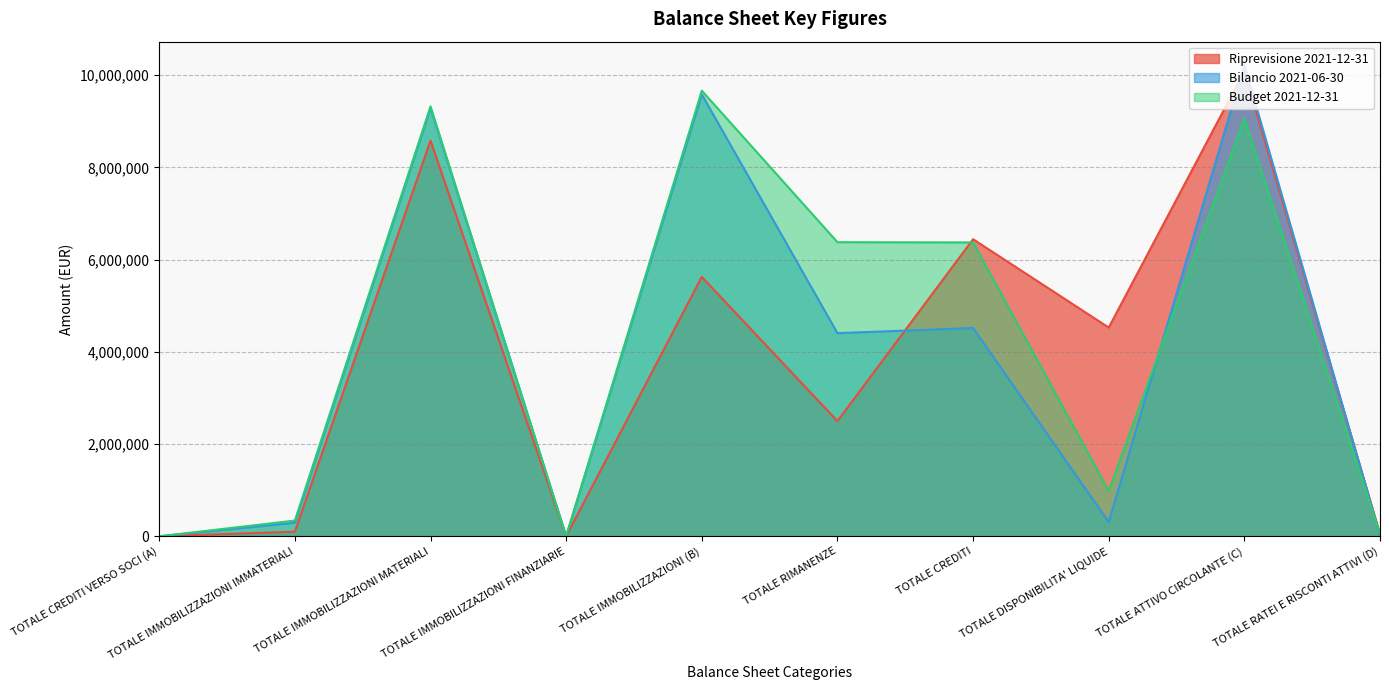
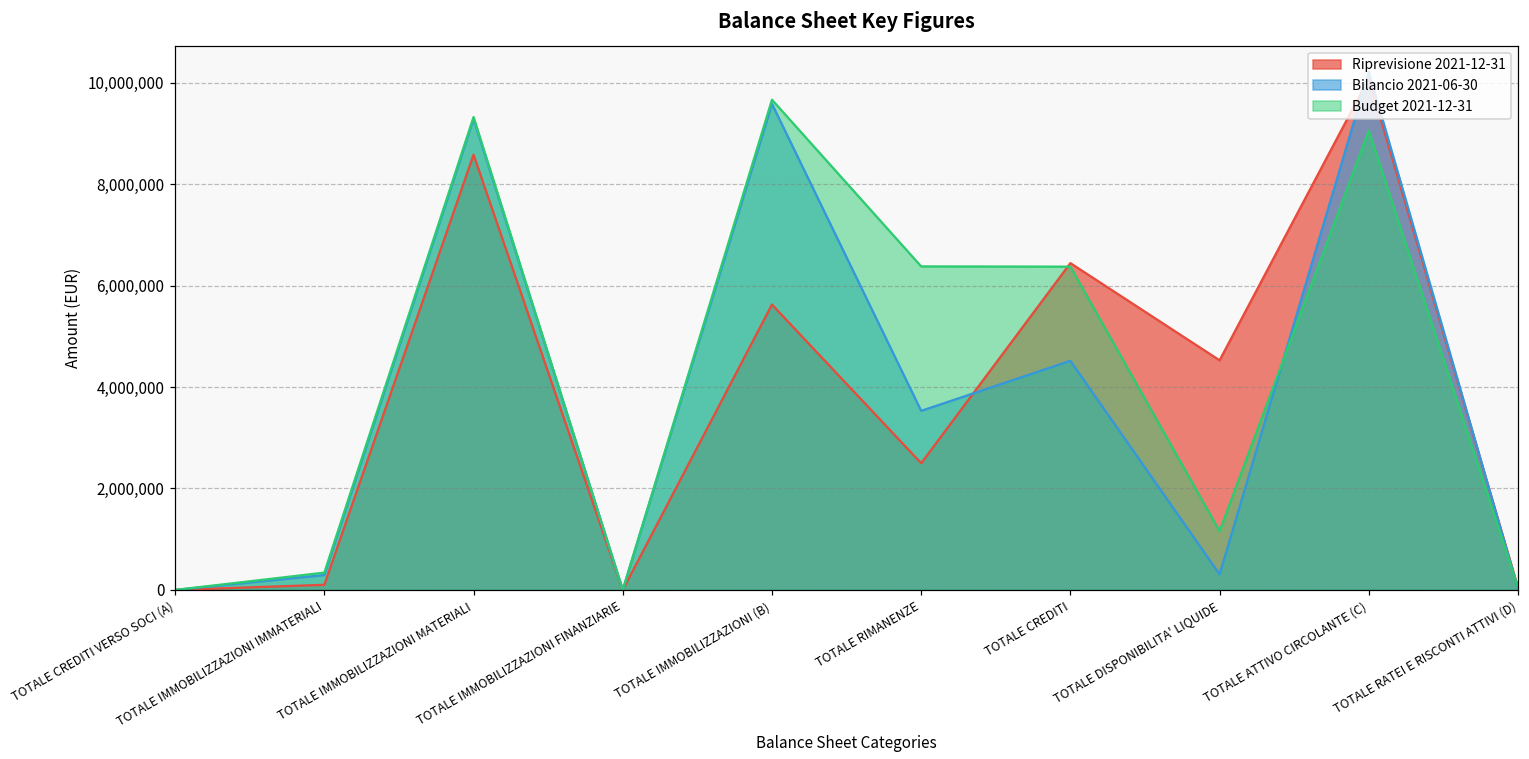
Bilancio 2021-06-30, TOTALE RIMANENZE: 4,400,000 -> 3,500,000
Budget 2021-12-31, TOTALE DISPONIBILITA' LIQUIDE: 1,000,000 -> 1,200,000
